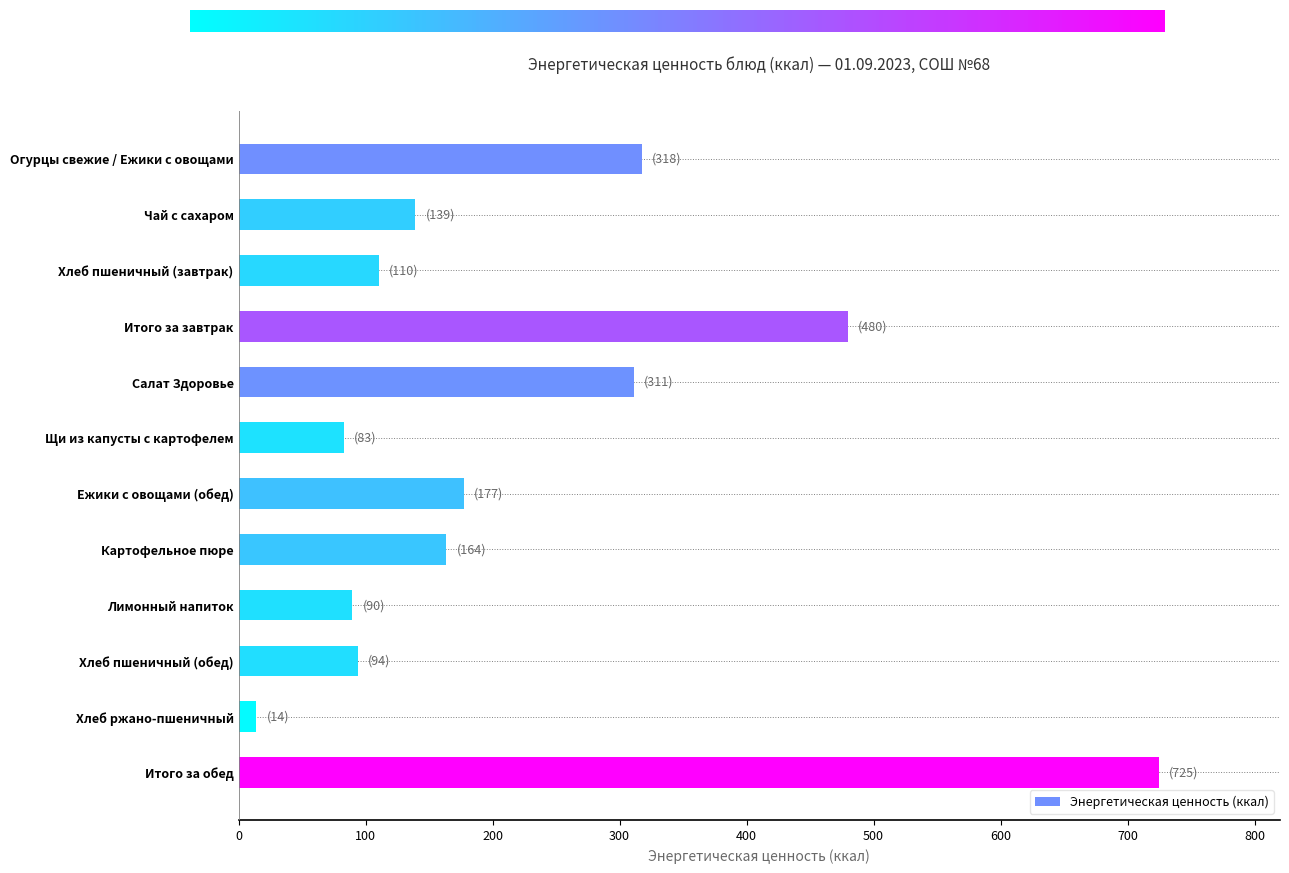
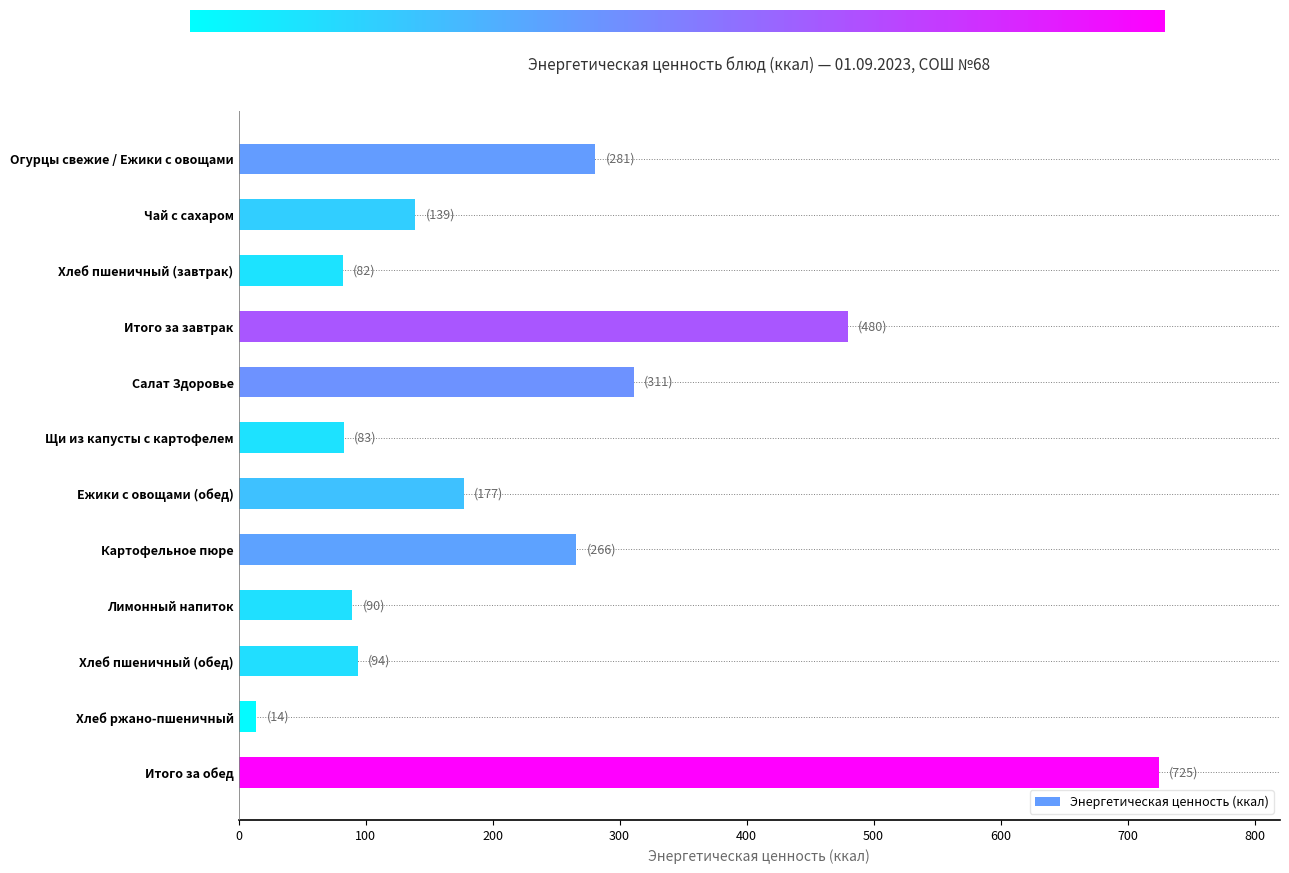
Огурцы свежие / Ежики с овощами: (318) -> (281)
Хлеб пшеничный (завтрак): (110) -> (82)
Картофельное пюре: (164) -> (266)
